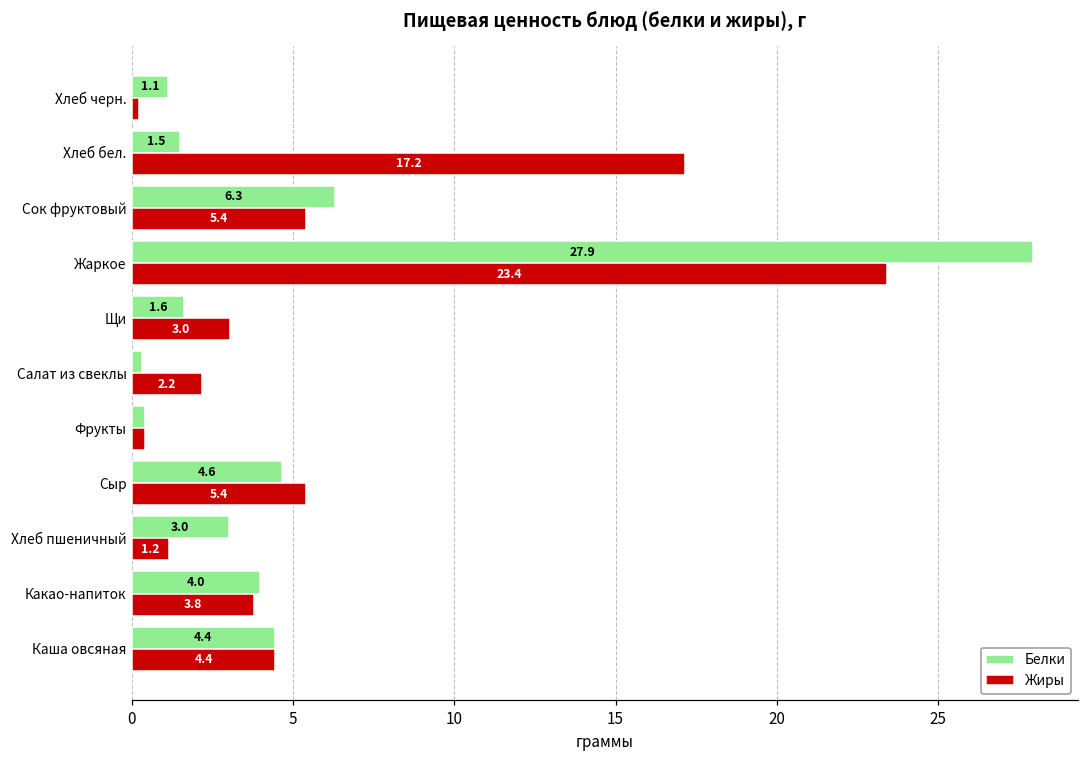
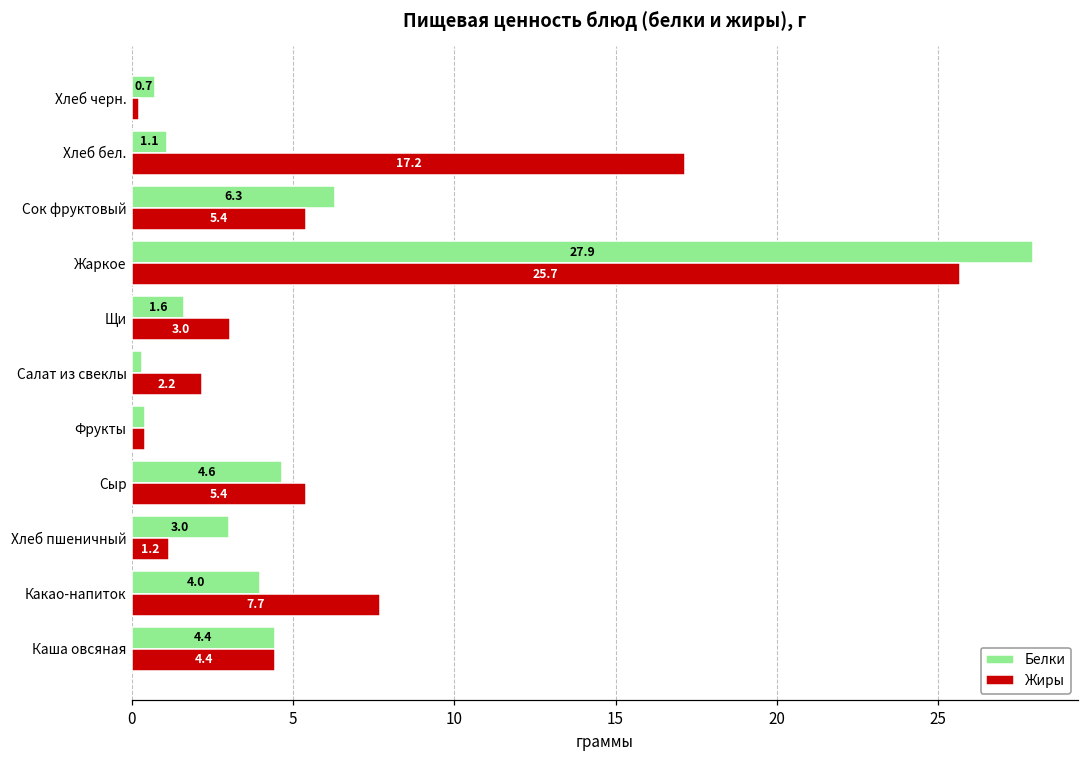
Белки, Хлеб черн.: 1.1 -> 0.7
Белки, Хлеб бел.: 1.5 -> 1.1
Жиры, Жаркое: 23.4 -> 25.7
Жиры, Какао-напиток: 3.8 -> 7.7
